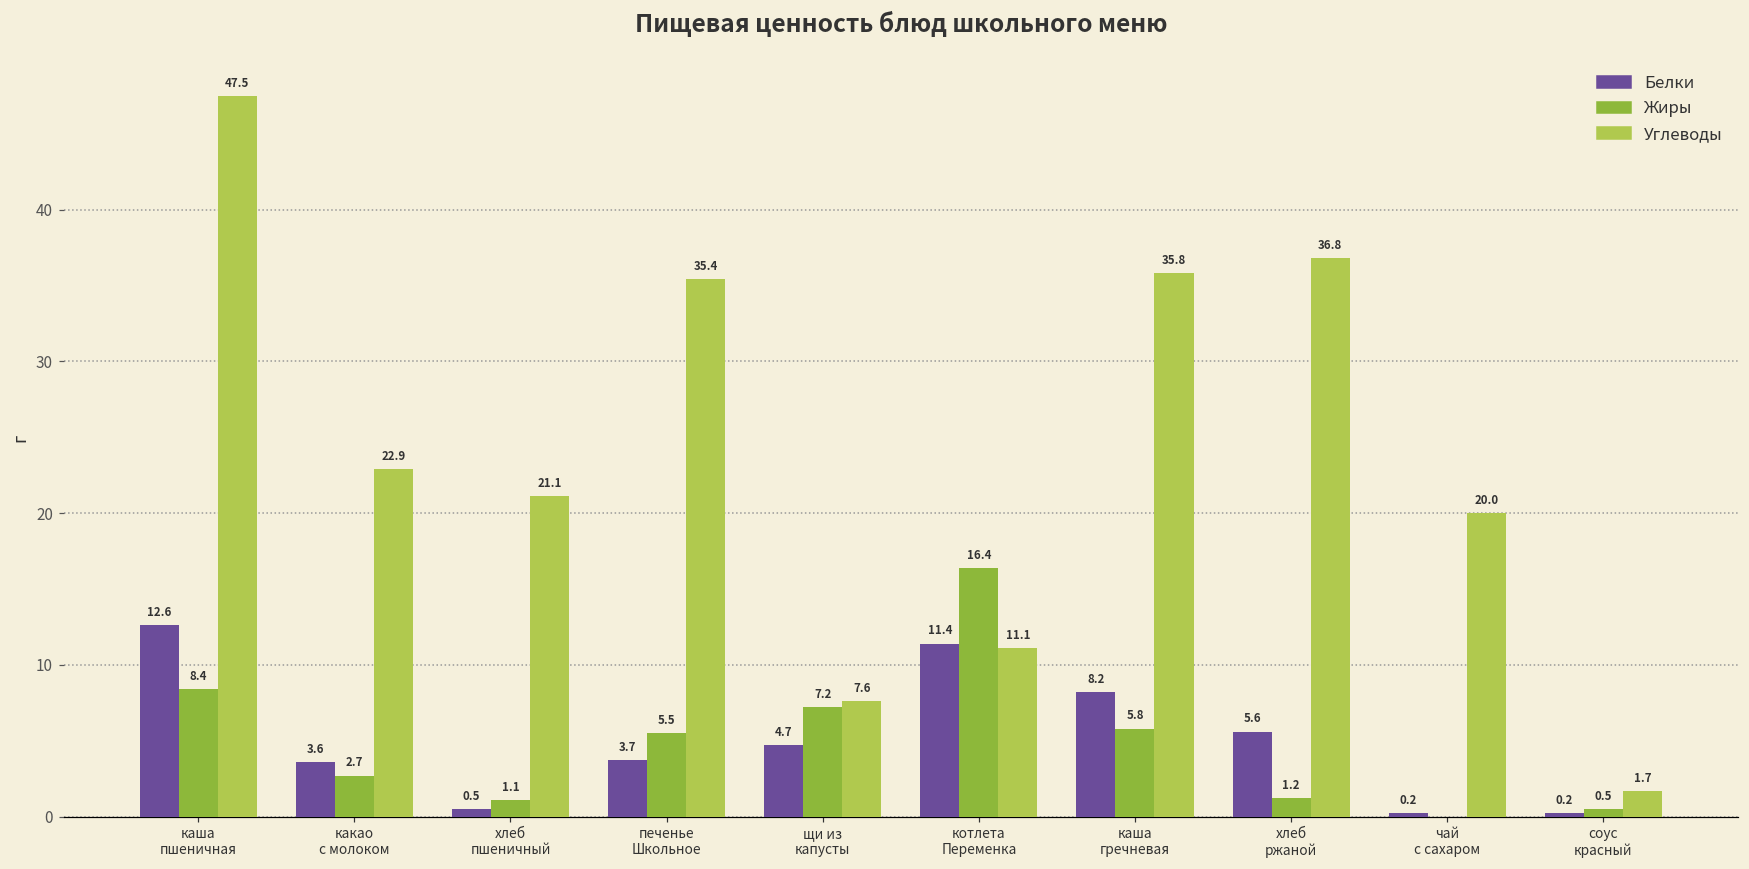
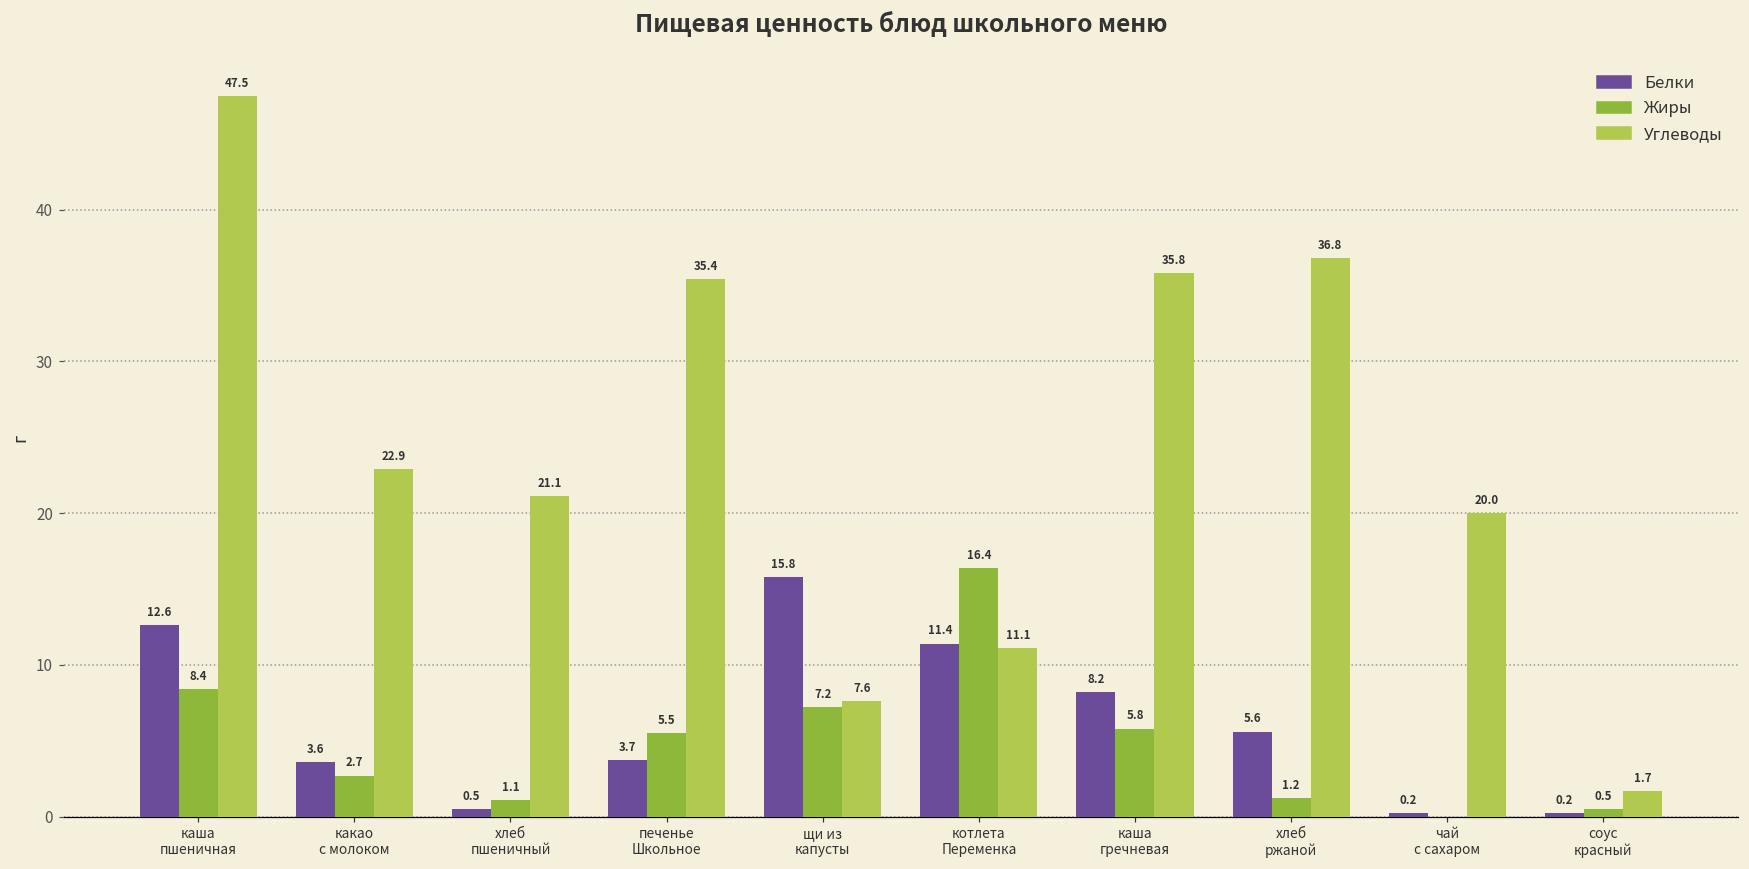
Белки, щи из капусты: 4.7 -> 15.8
